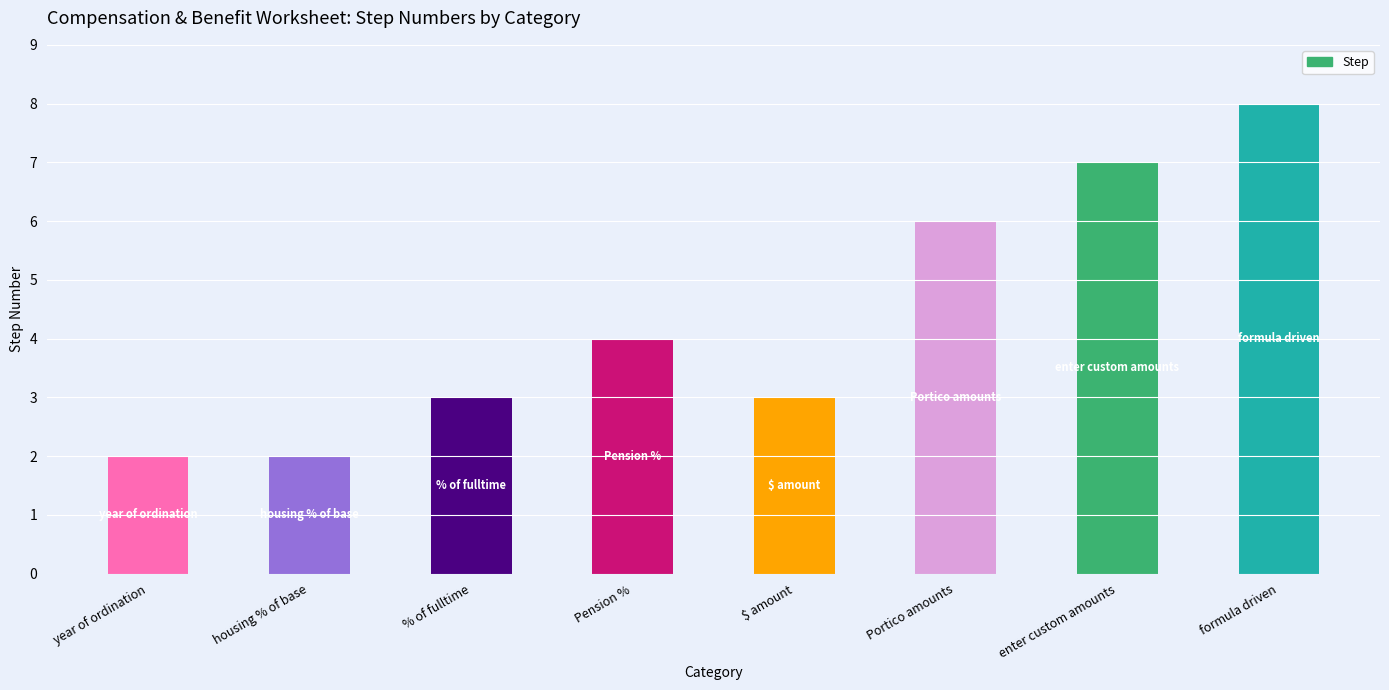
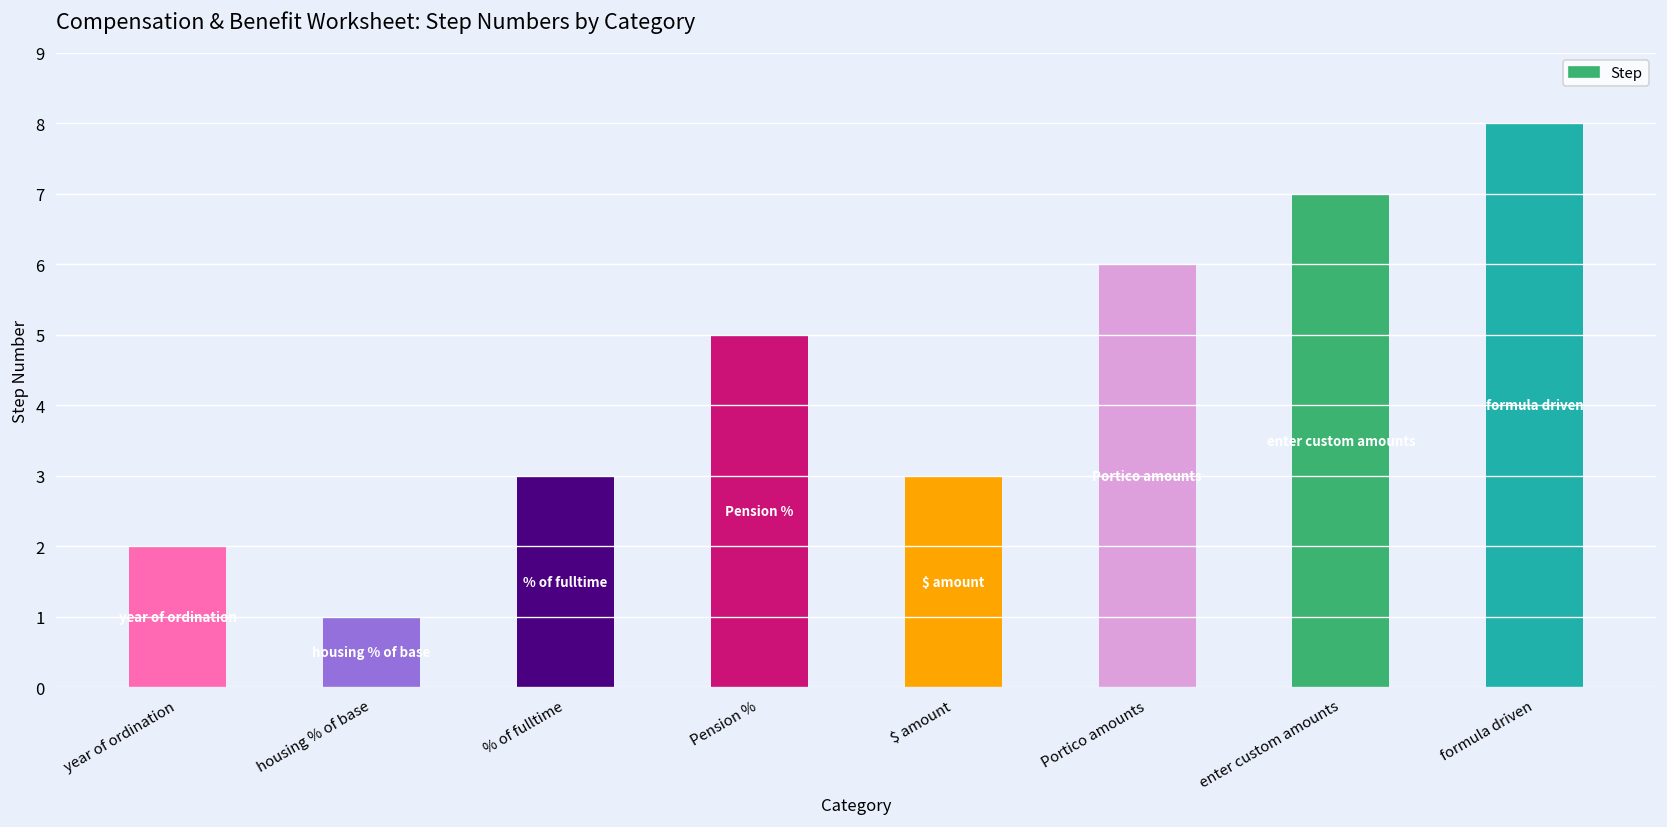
housing % of base: 2 -> 1
Pension %: 4 -> 5
